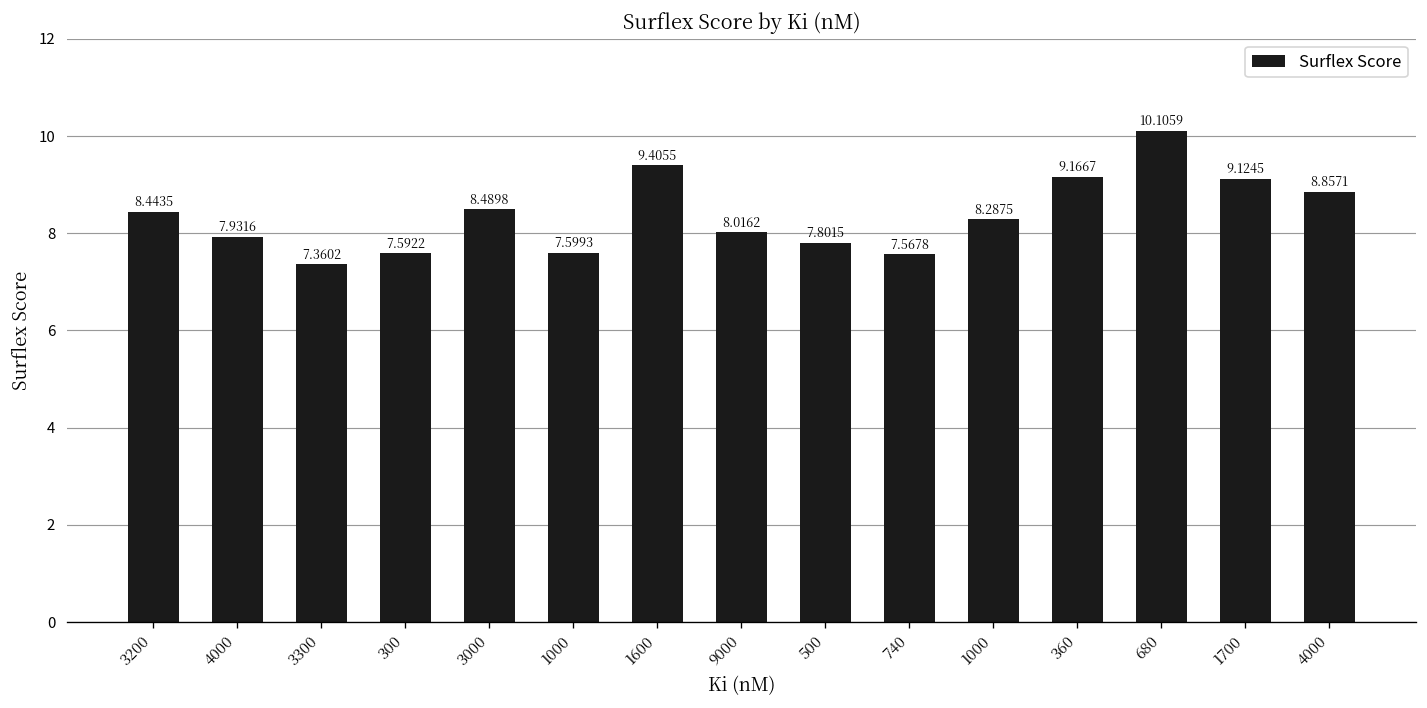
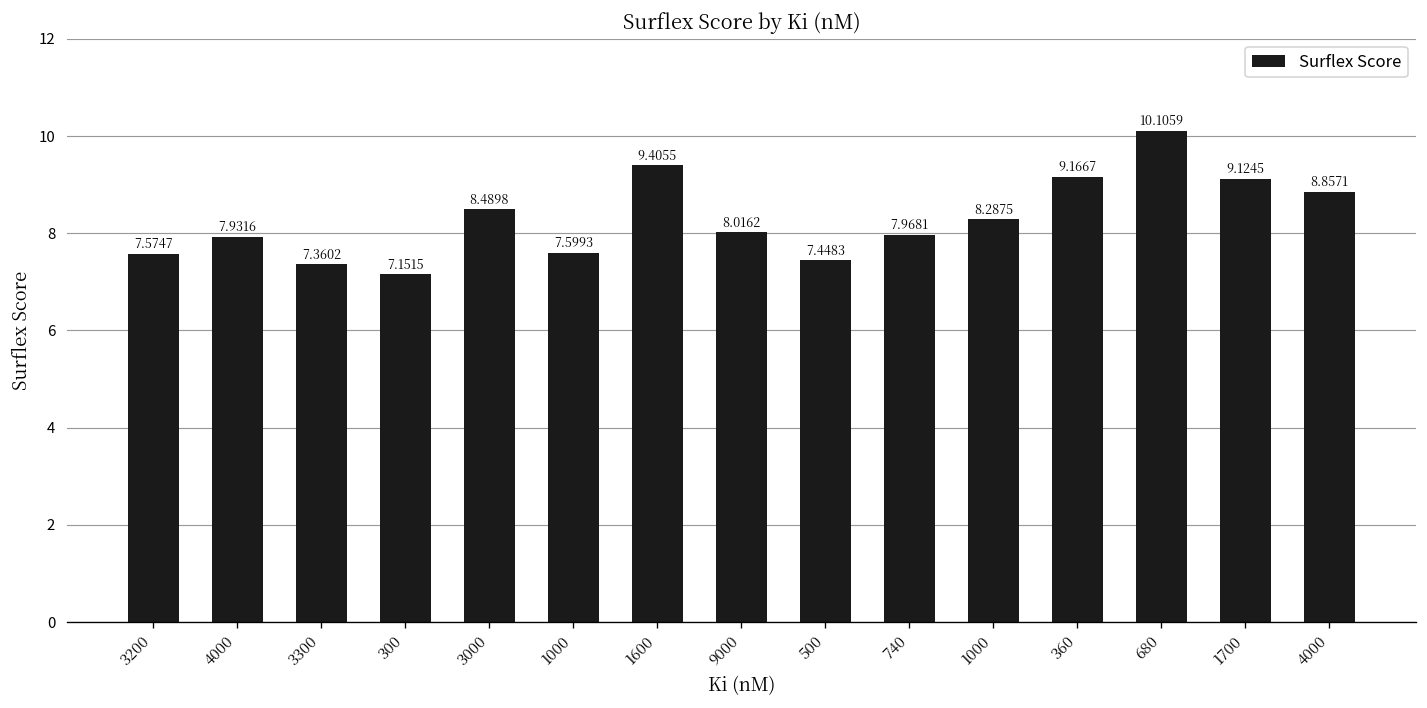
3200: 8.4435 -> 7.5747
300: 7.5922 -> 7.1515
500: 7.8015 -> 7.4483
740: 7.5678 -> 7.9681
